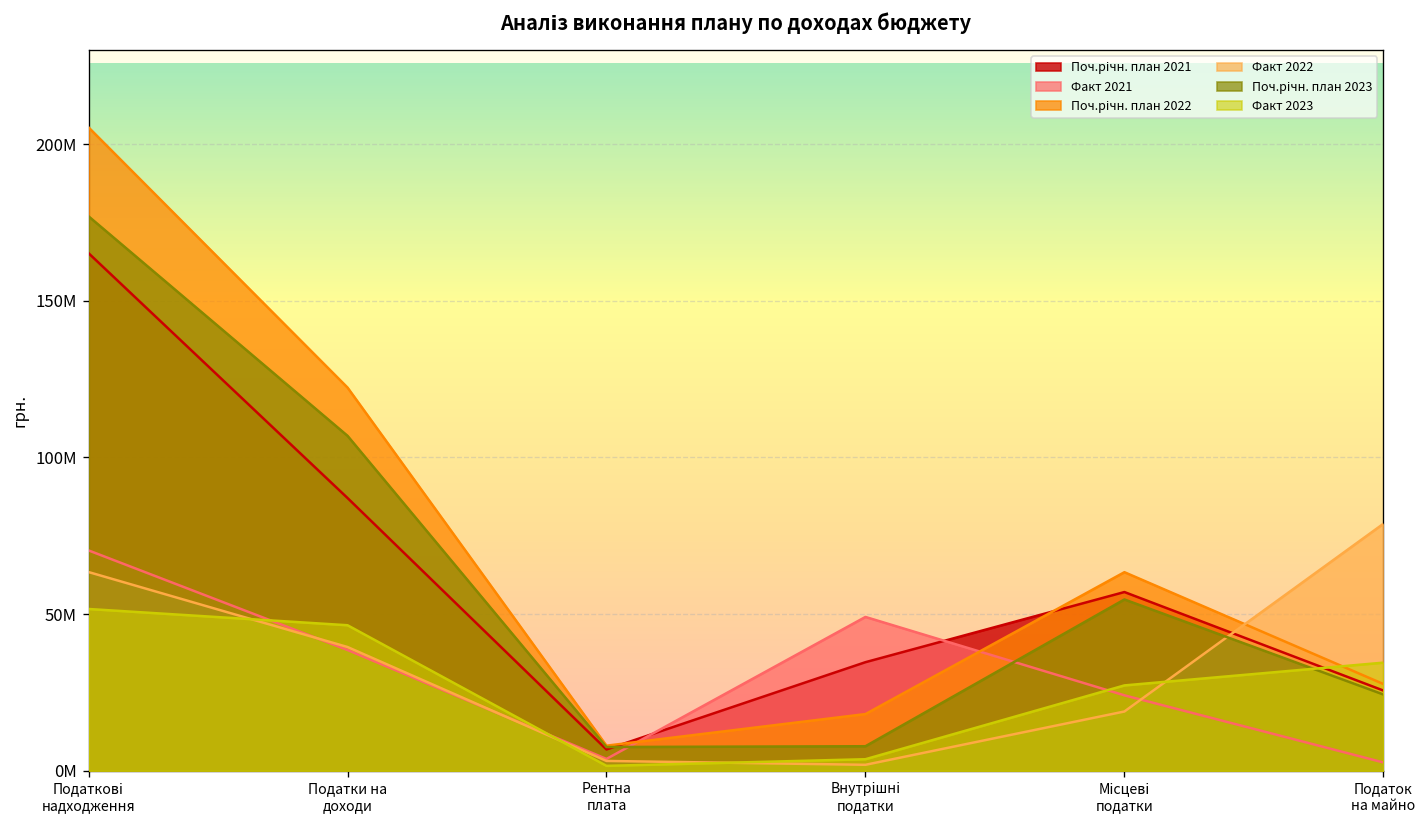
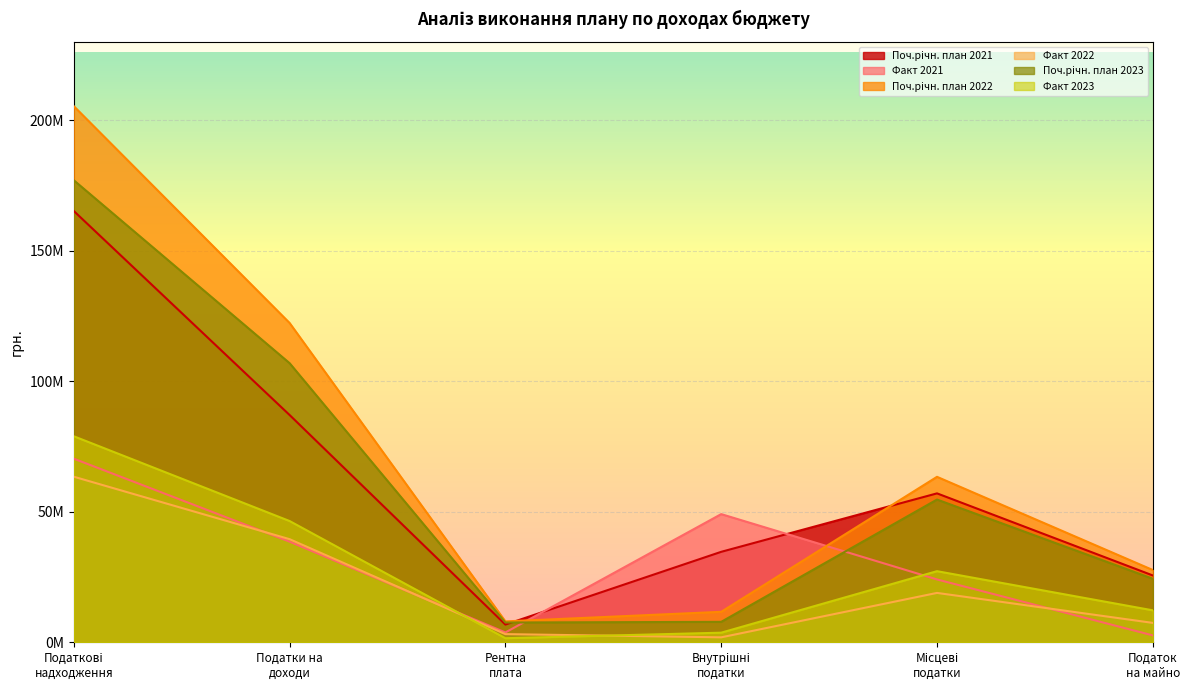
Факт 2023, Податкові надходження: 52000000 -> 79000000
Поч.річн. план 2022, Внутрішні податки: 18000000 -> 12000000
Факт 2022, Податок на майно: 79000000 -> 7000000
Факт 2023, Податок на майно: 34000000 -> 12000000
